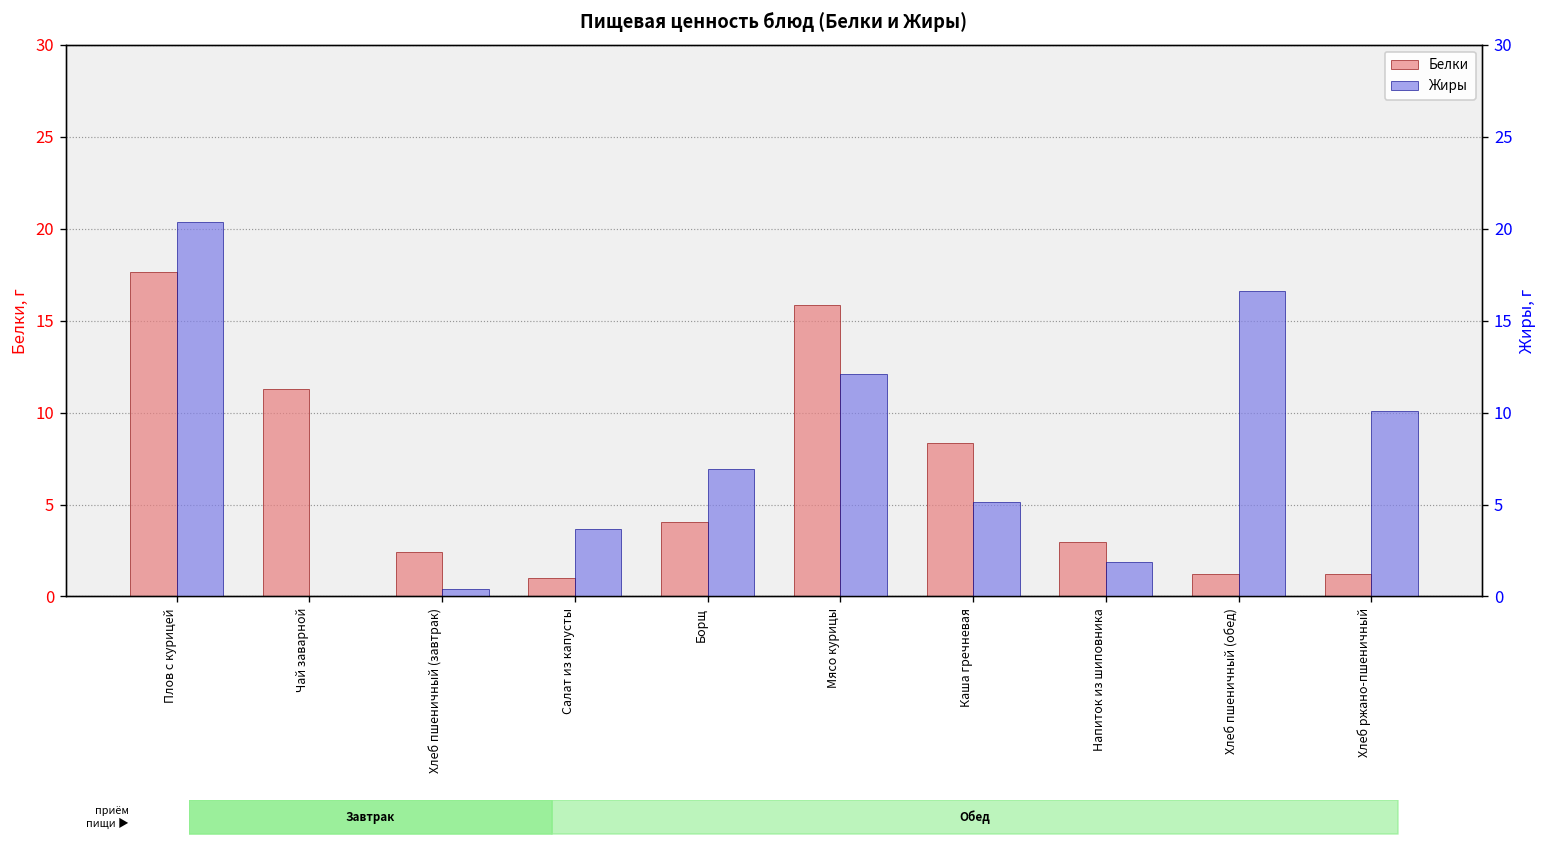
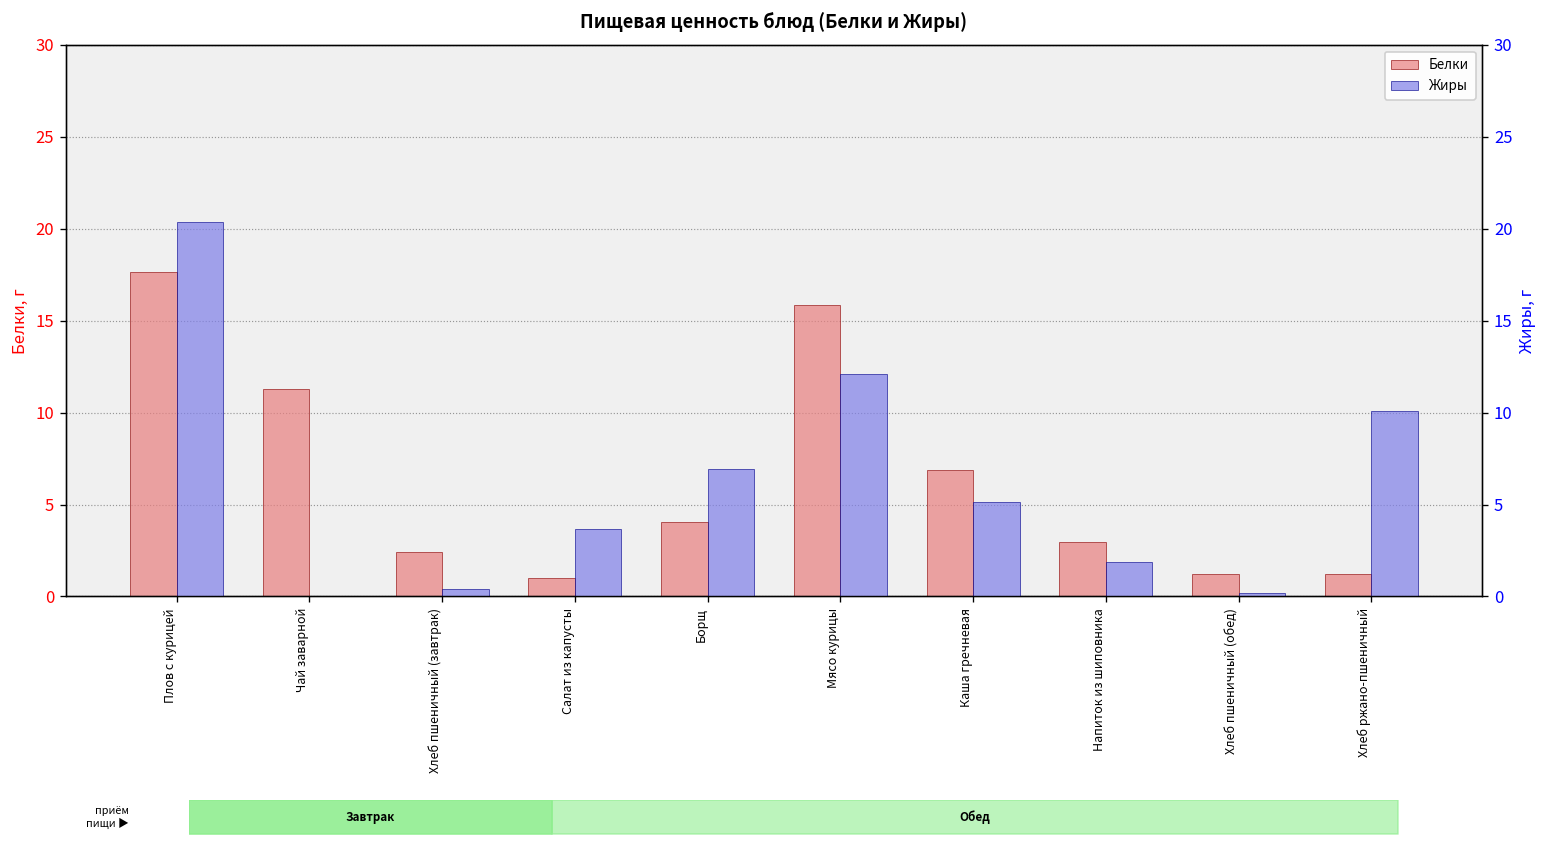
Пищевая ценность блюд (Белки и Жиры), Белки, Каша гречневая: 8.4 -> 6.9
Пищевая ценность блюд (Белки и Жиры), Жиры, Хлеб пшеничный (обед): 16.6 -> 0.2
